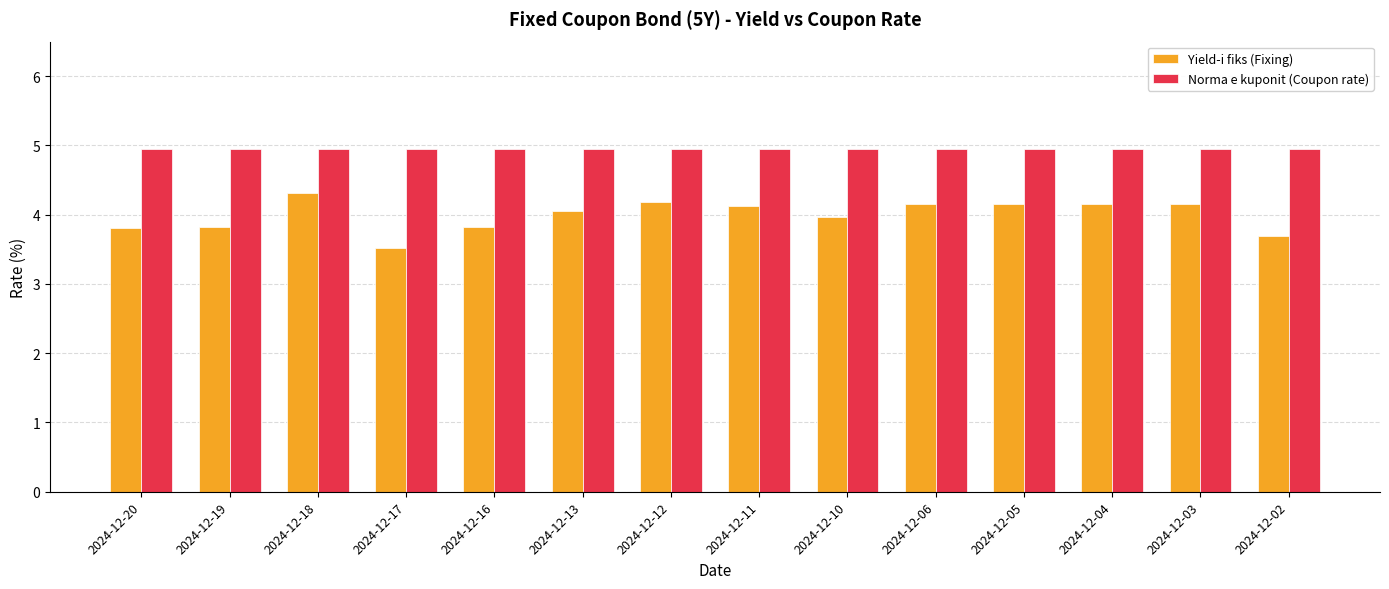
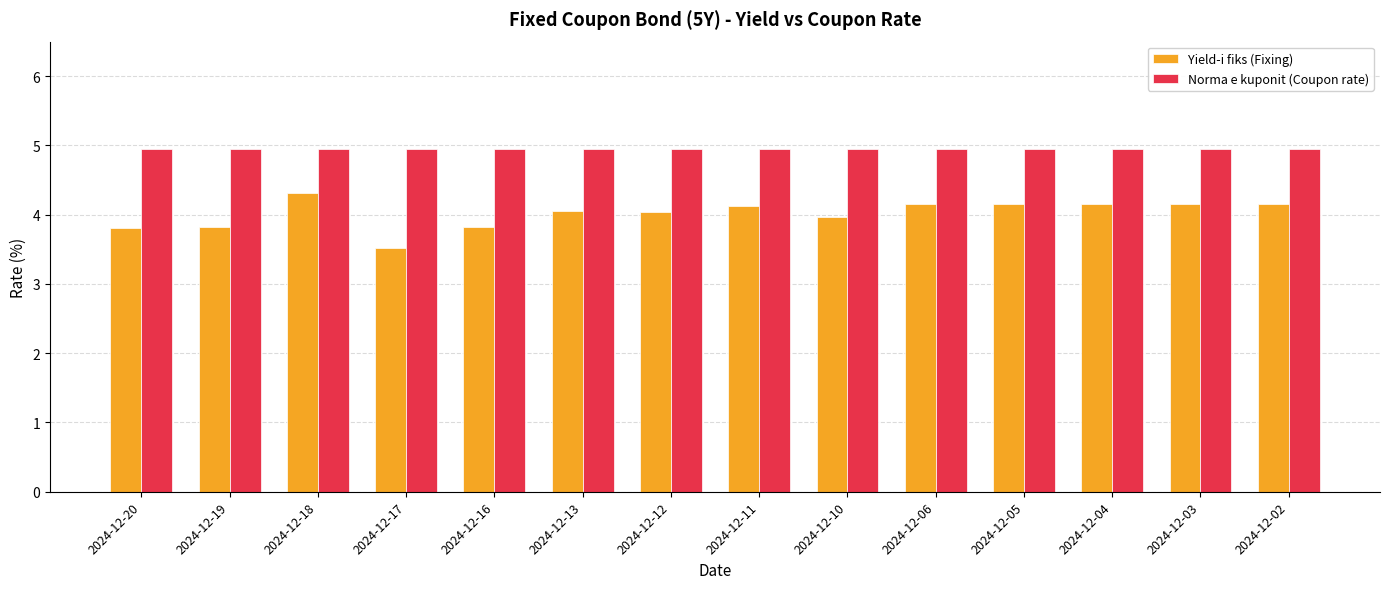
Yield-i fiks (Fixing), 2024-12-12: 4.2 -> 4.0
Yield-i fiks (Fixing), 2024-12-02: 3.7 -> 4.2
